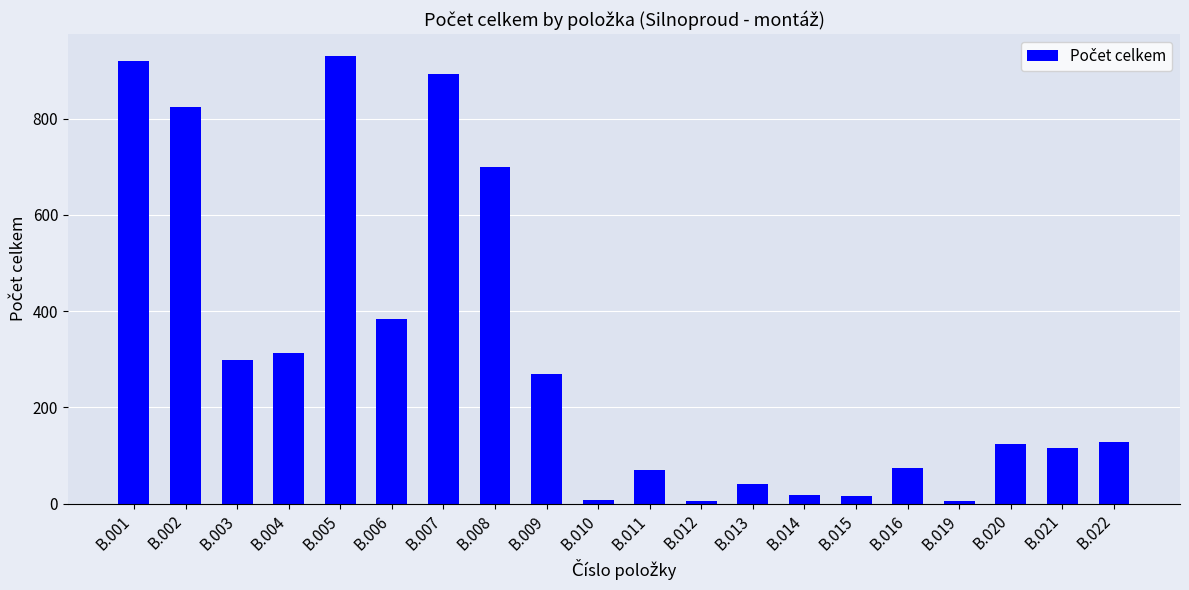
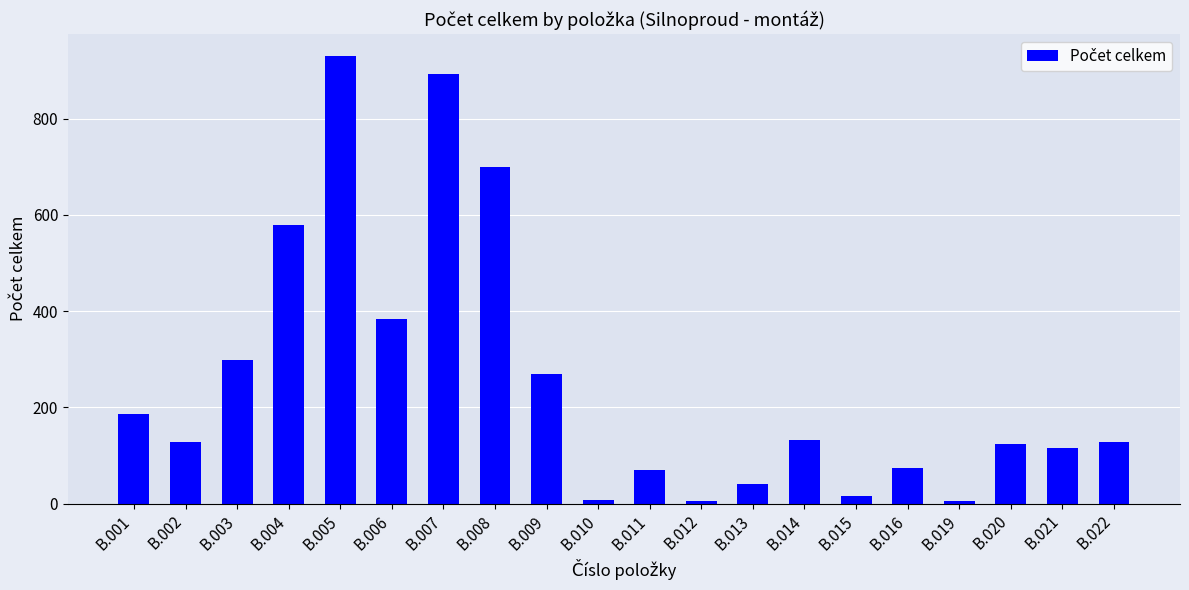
B.001: 920 -> 190
B.002: 830 -> 130
B.004: 310 -> 580
B.014: 20 -> 130
